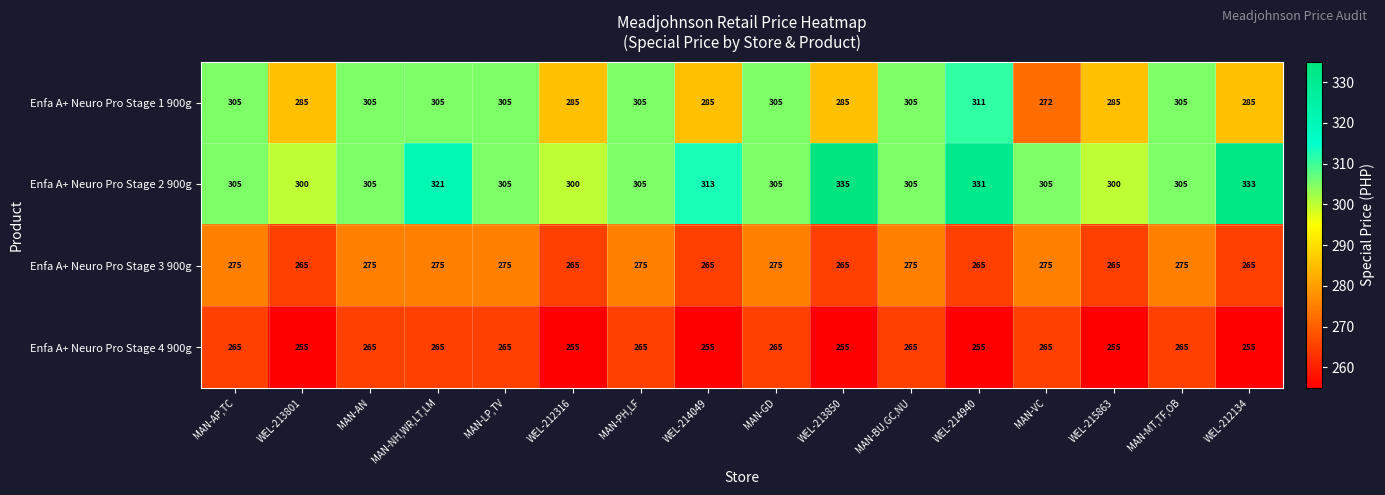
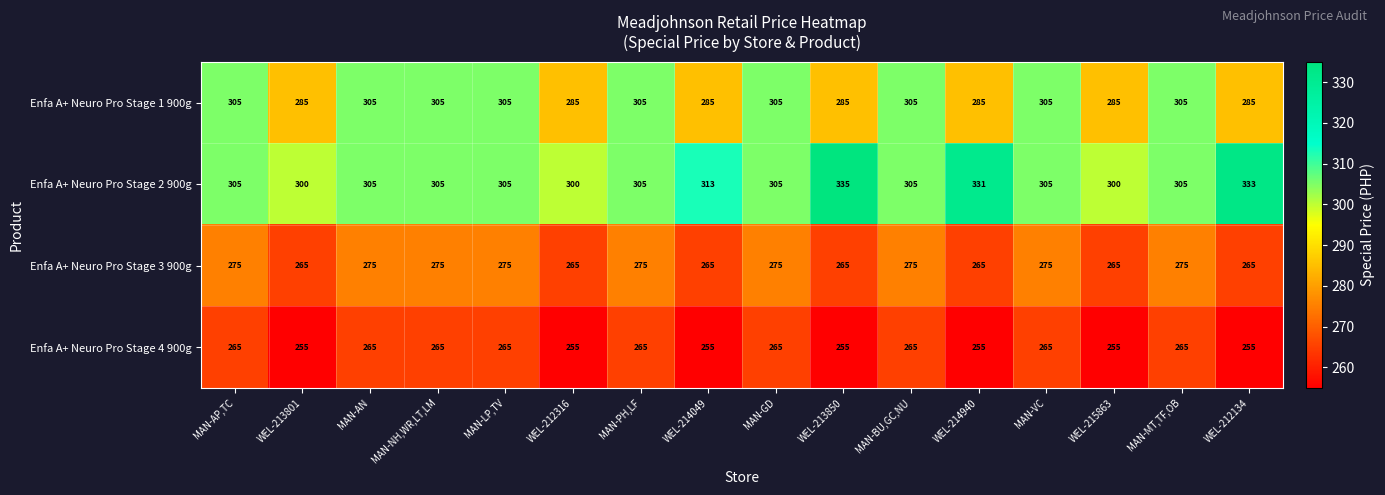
Enfa A+ Neuro Pro Stage 1 900g, WEL-214940: 311 -> 285
Enfa A+ Neuro Pro Stage 1 900g, MAN-VC: 272 -> 305
Enfa A+ Neuro Pro Stage 2 900g, MAN-NH,WR,LT,LM: 321 -> 305
